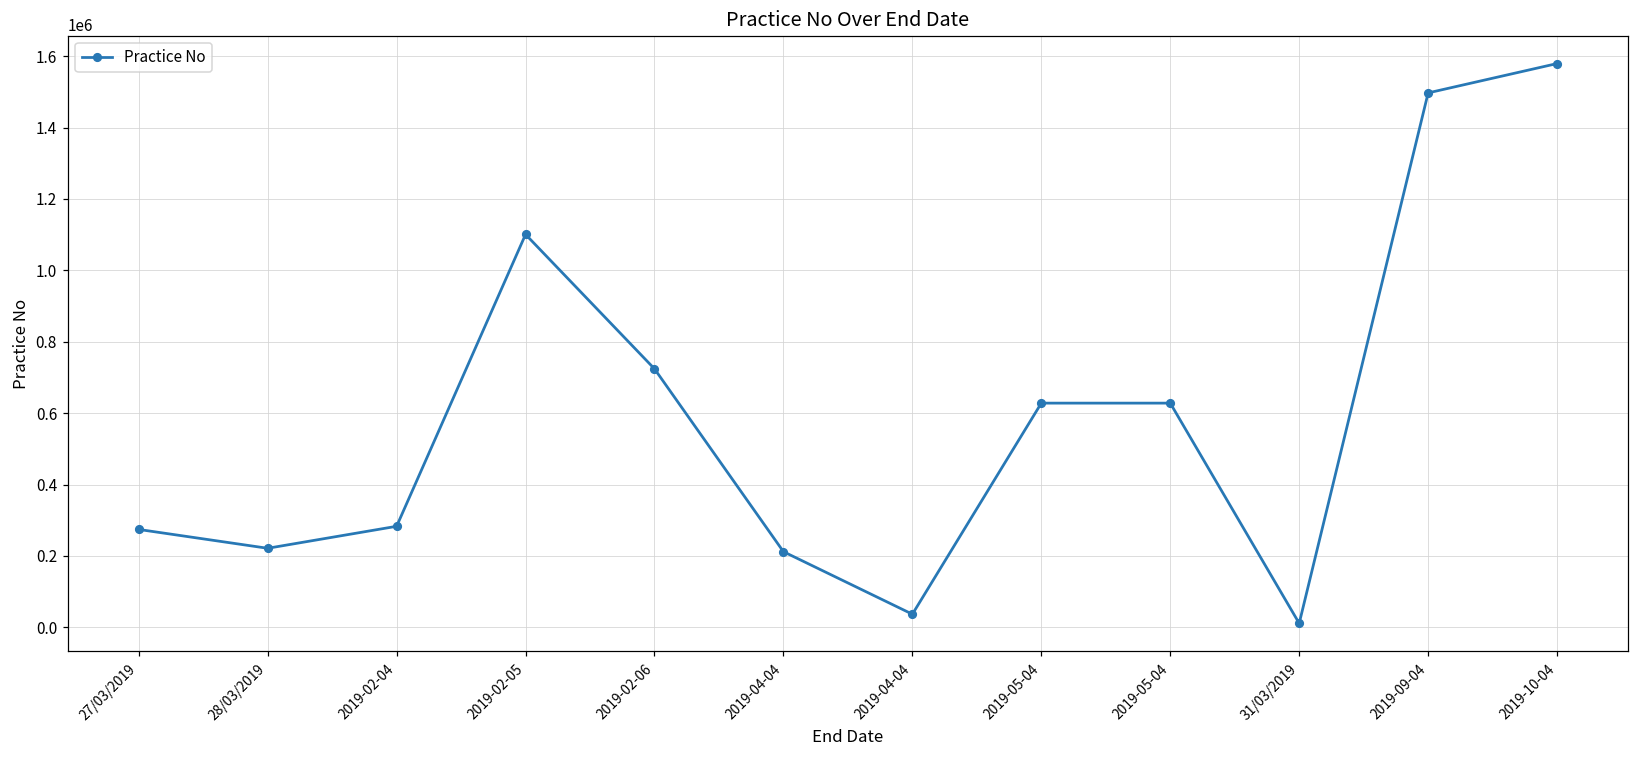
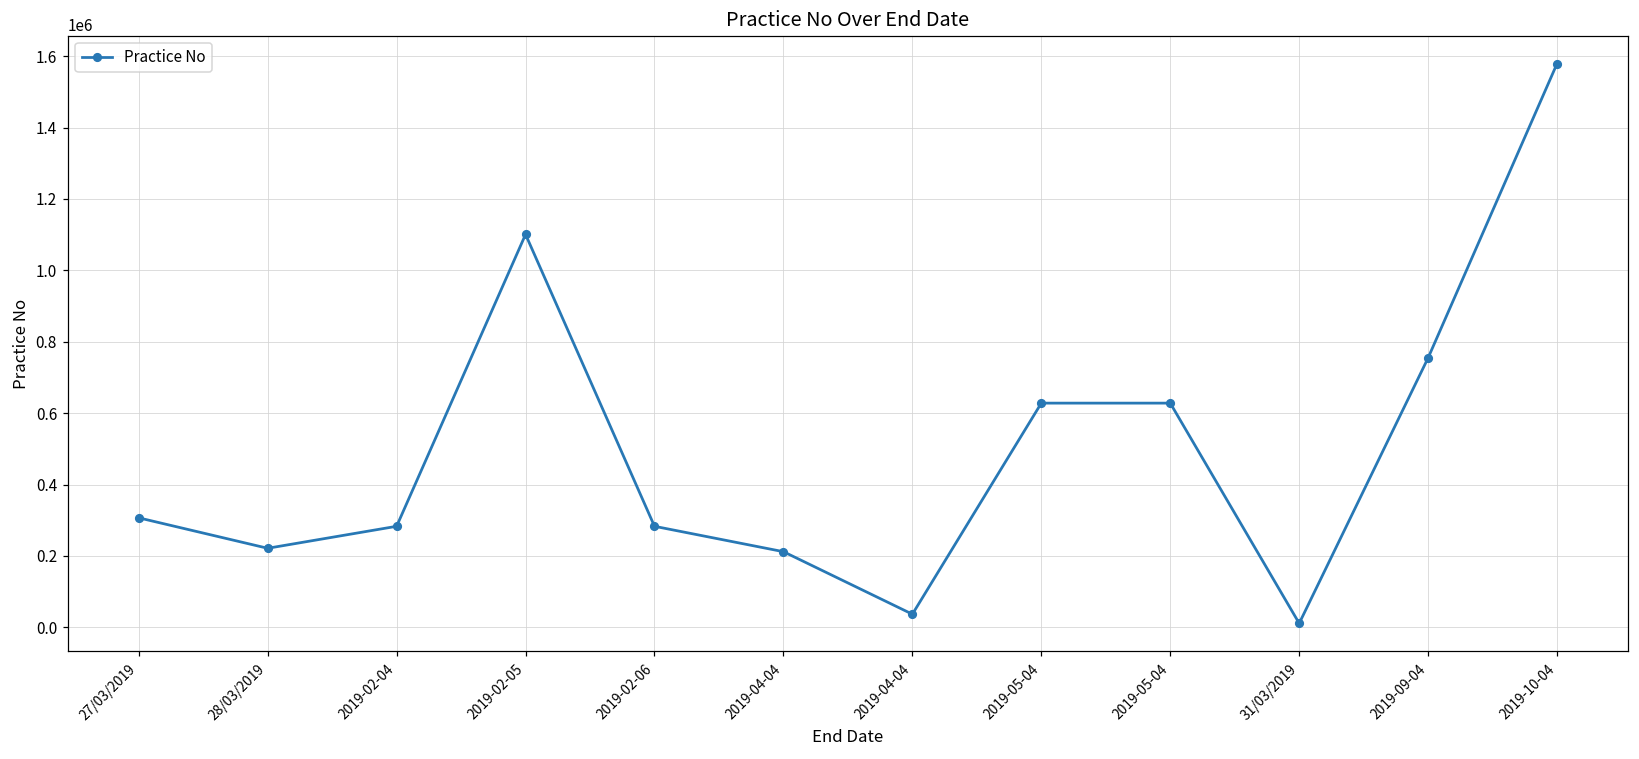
27/03/2019: 270000 -> 310000
2019-02-06: 720000 -> 280000
2019-09-04: 1500000 -> 750000
